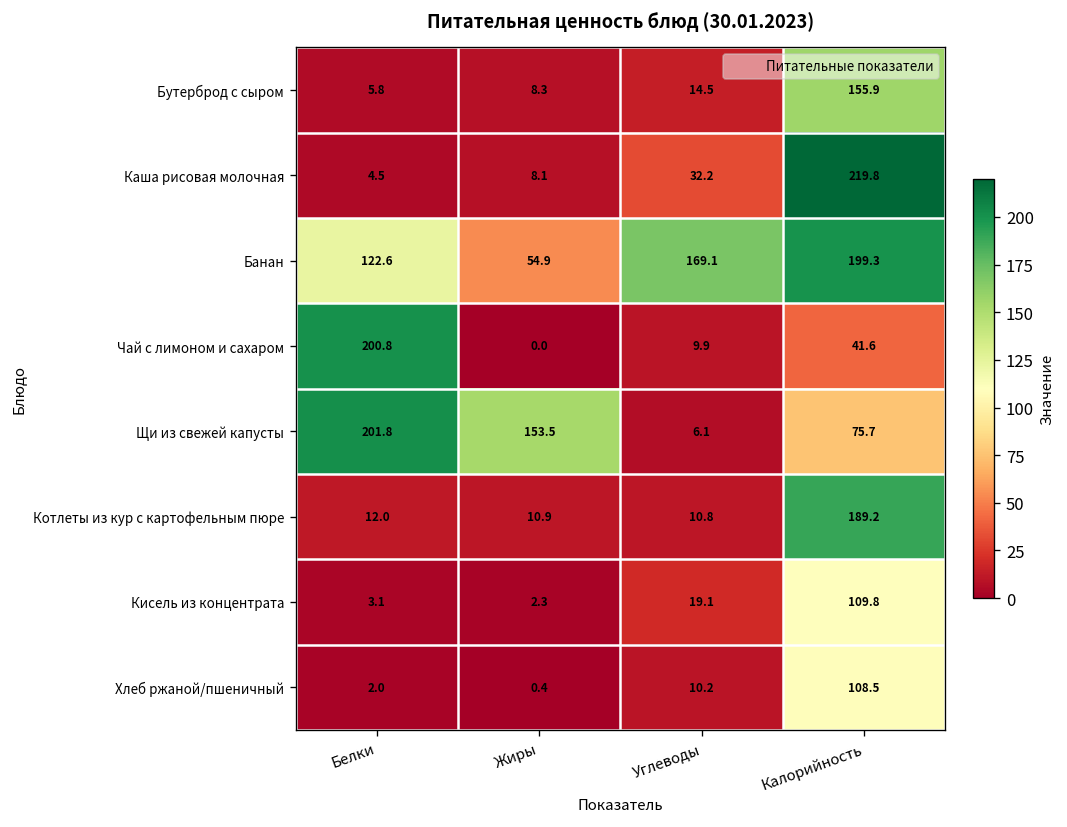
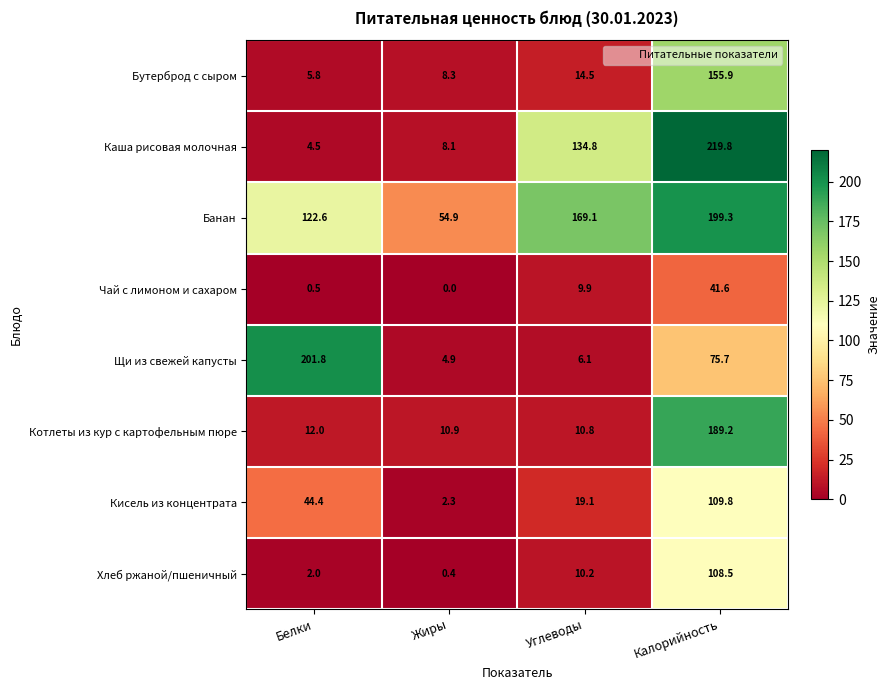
Каша рисовая молочная, Углеводы: 32.2 -> 134.8
Чай с лимоном и сахаром, Белки: 200.8 -> 0.5
Щи из свежей капусты, Жиры: 153.5 -> 4.9
Кисель из концентрата, Белки: 3.1 -> 44.4
